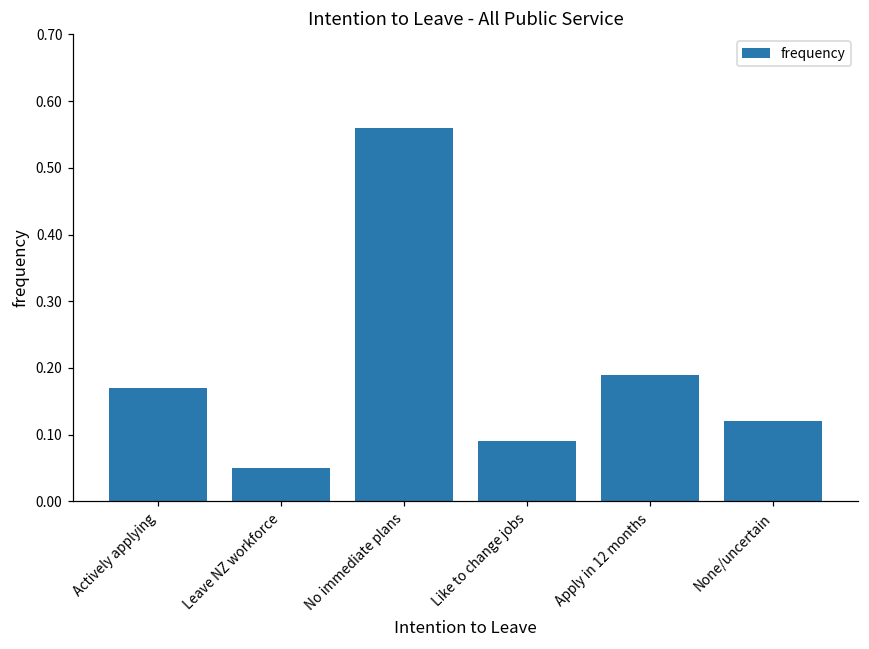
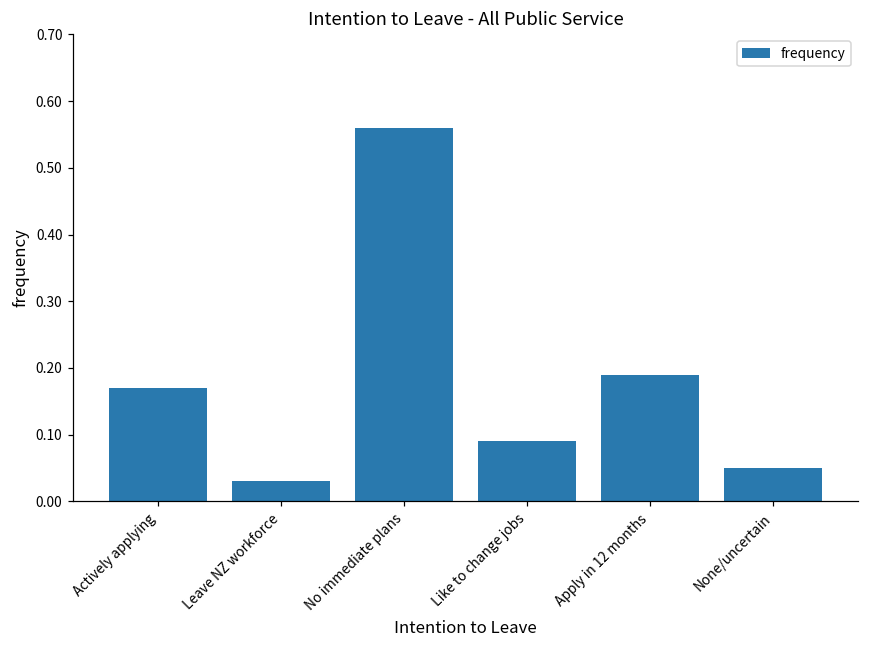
Leave NZ workforce: 0.05 -> 0.03
None/uncertain: 0.12 -> 0.05
